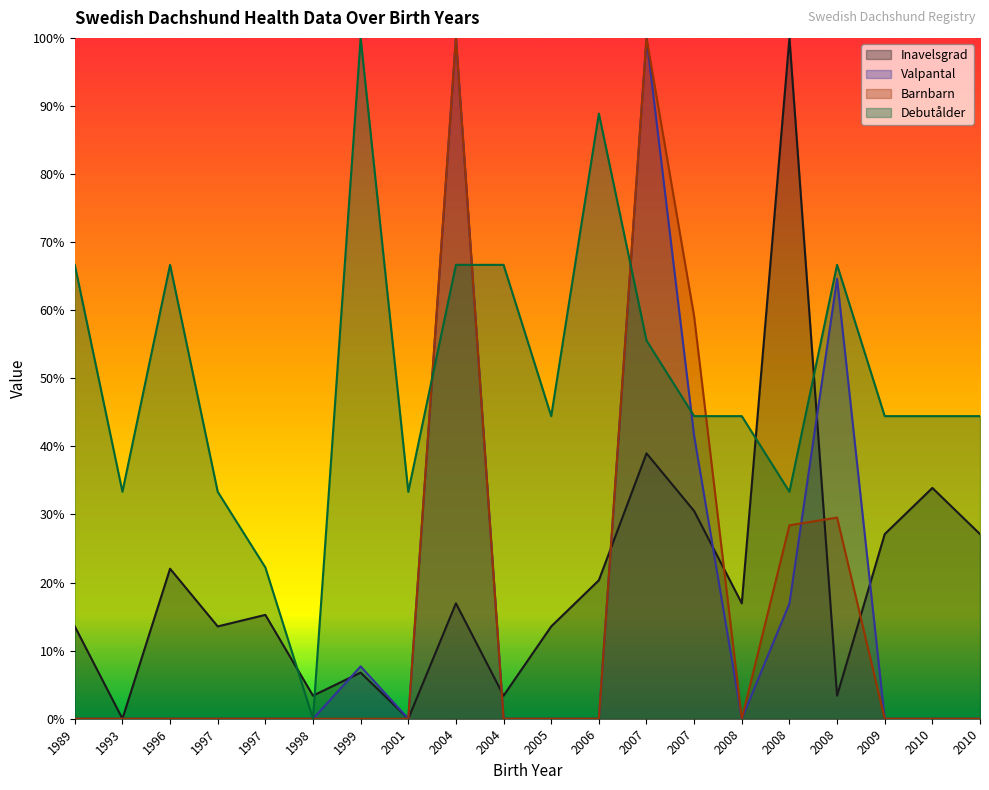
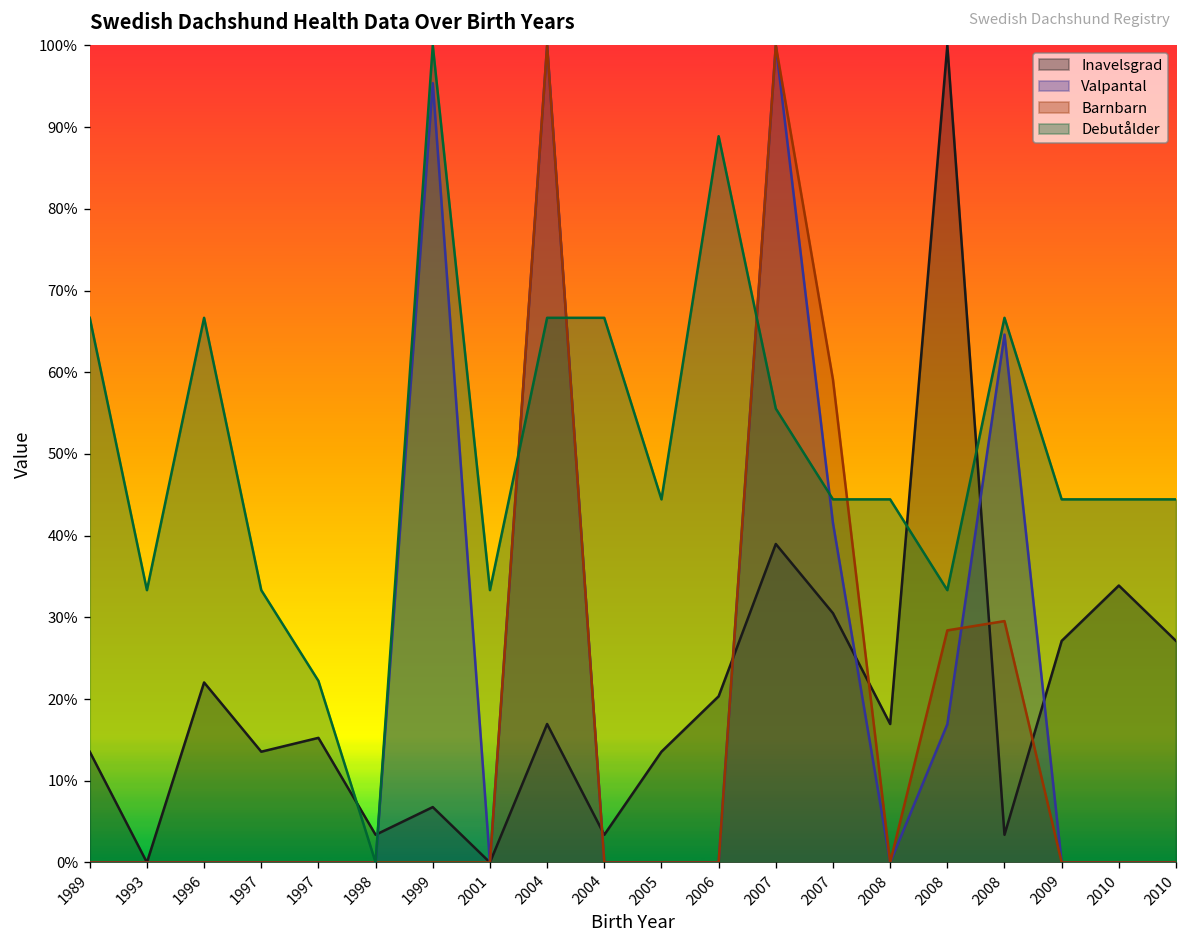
Valpantal, 1999: 8% -> 95%
